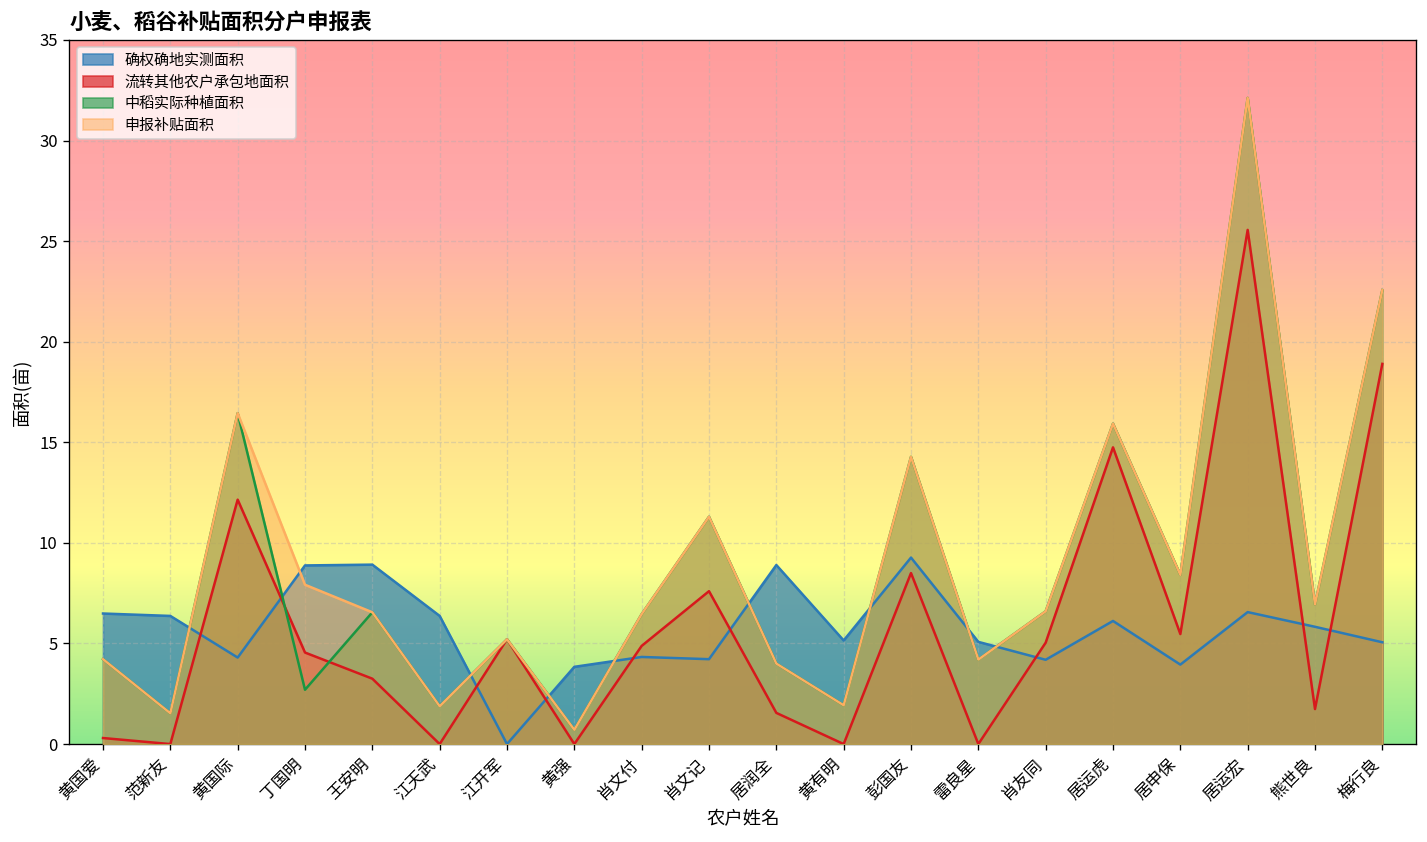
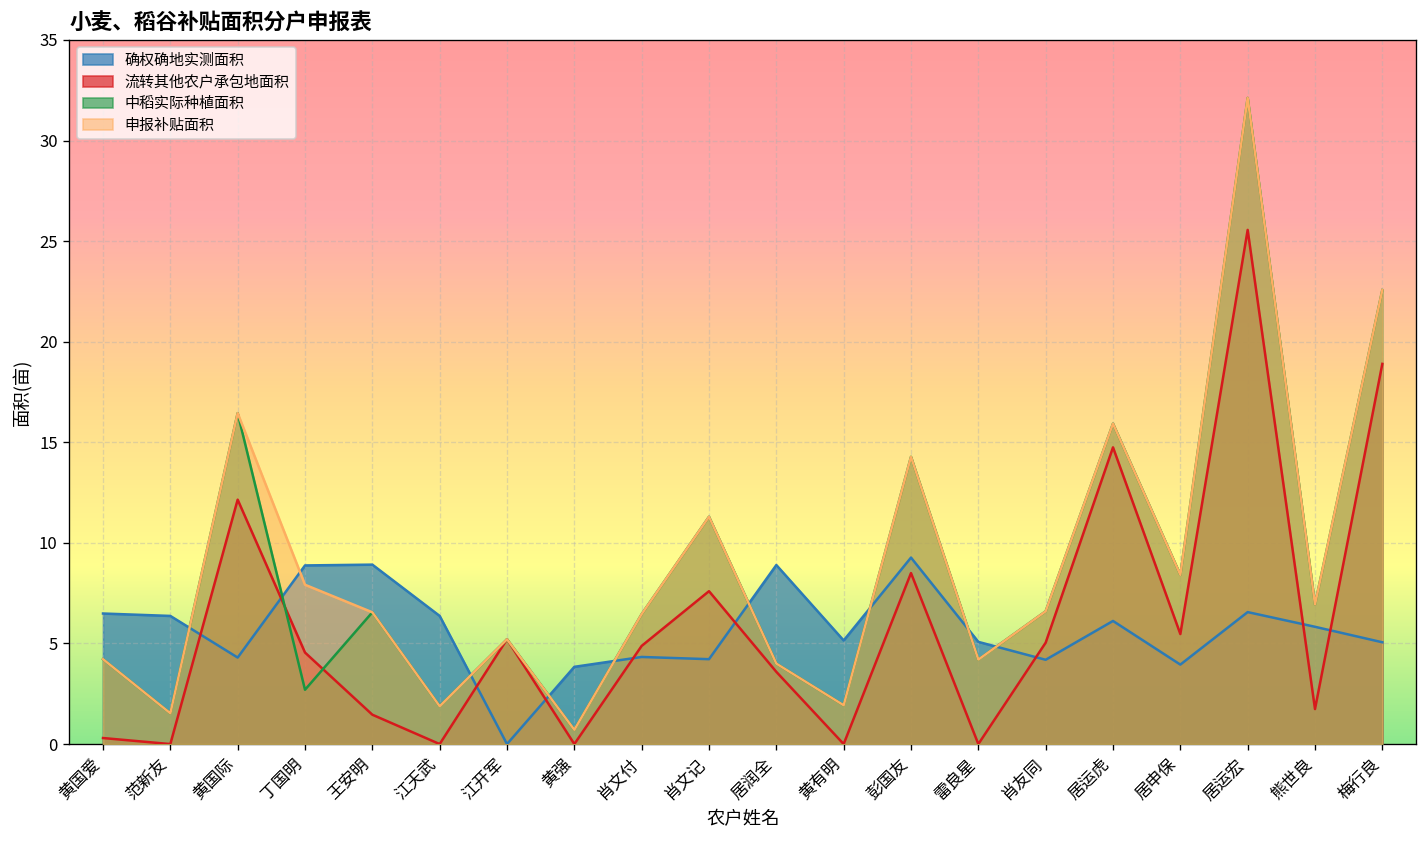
流转其他农户承包地面积, 王安明: 3.3 -> 1.5
流转其他农户承包地面积, 居润全: 1.6 -> 3.6
